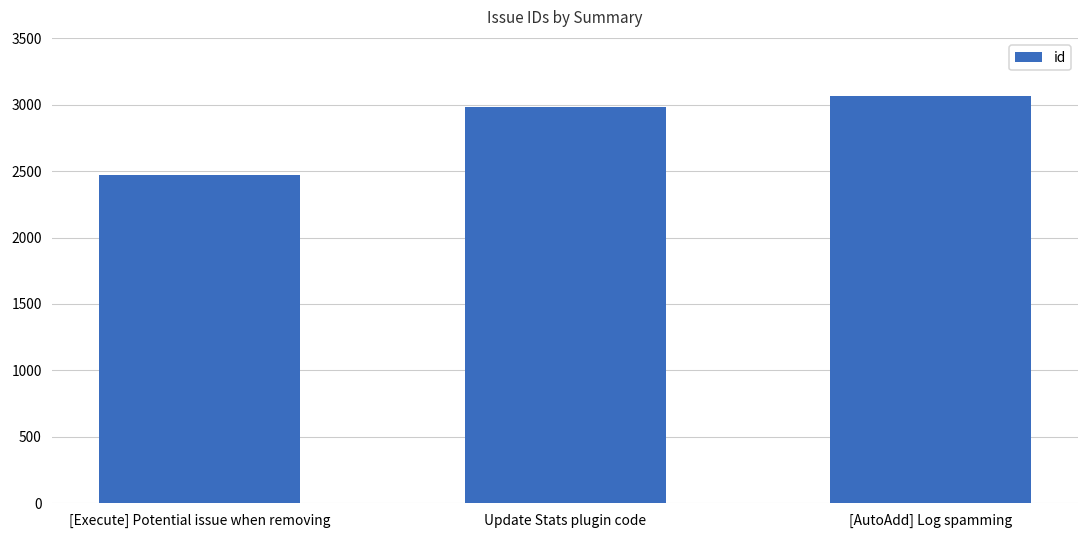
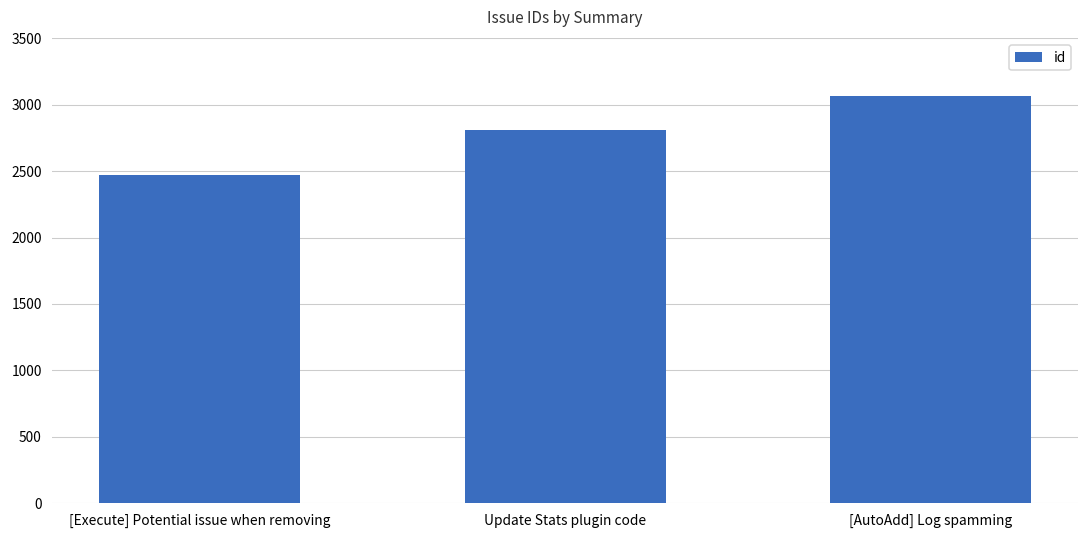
Update Stats plugin code: 2980 -> 2810
